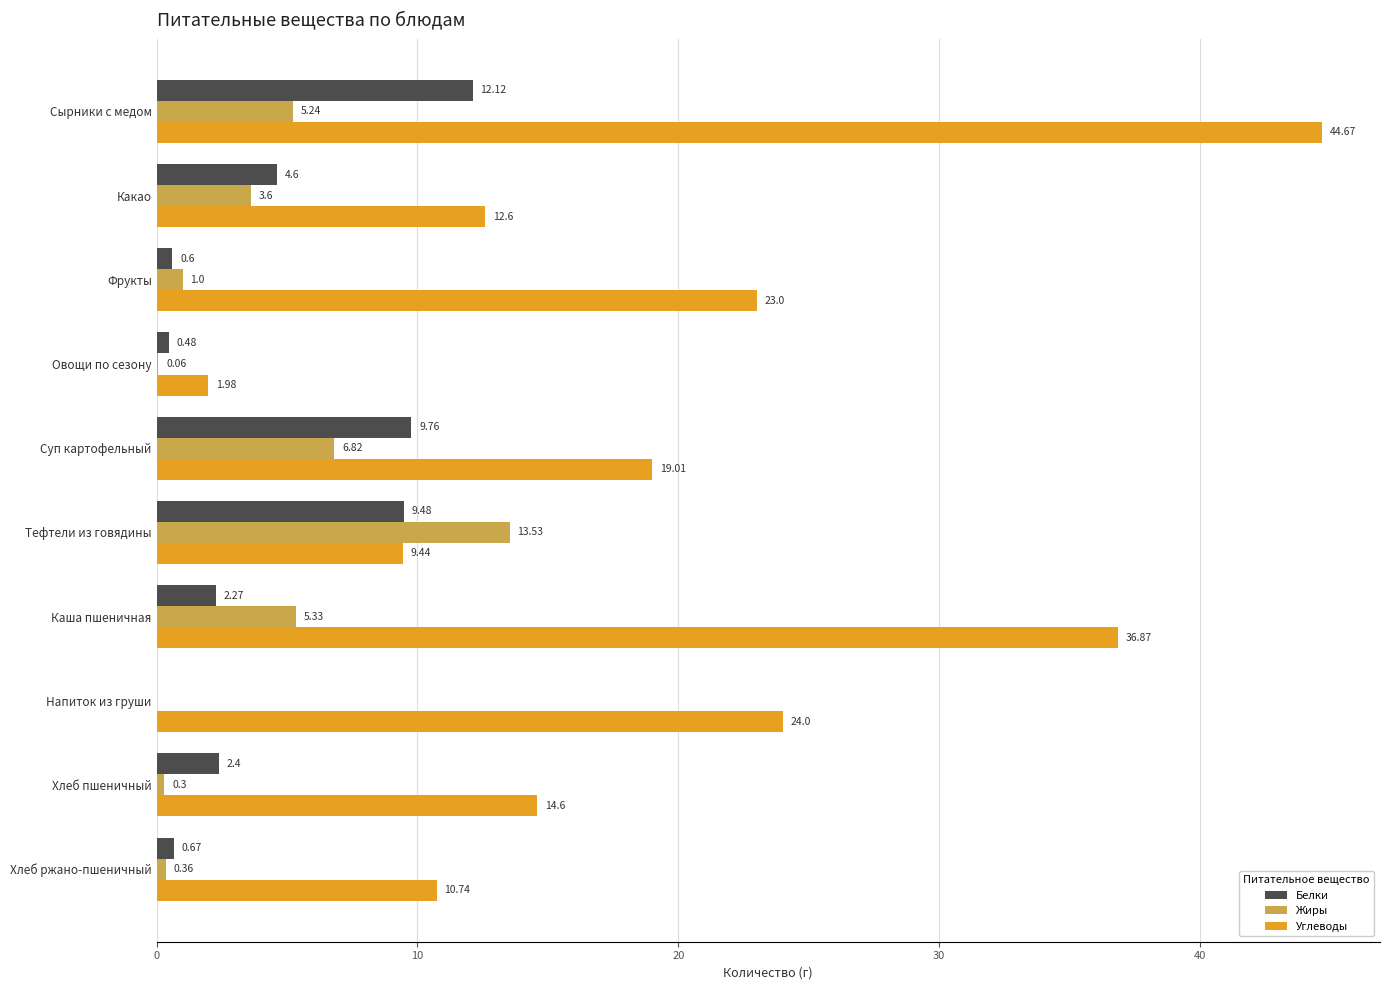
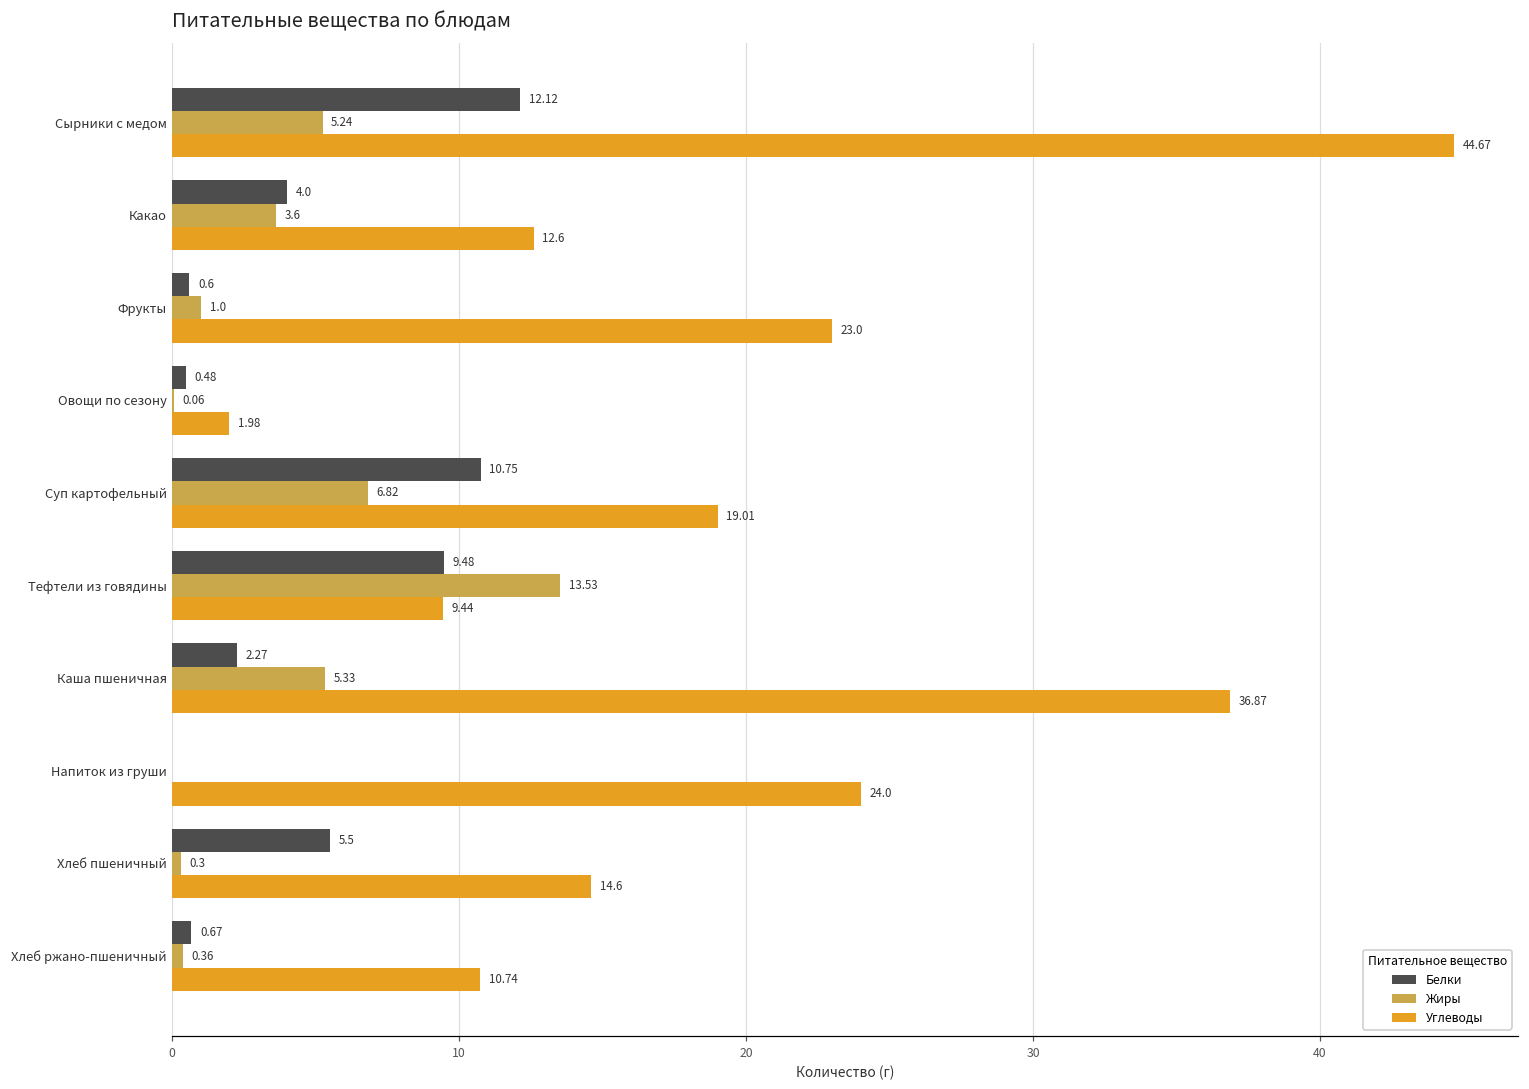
Белки, Какао: 4.6 -> 4.0
Белки, Суп картофельный: 9.76 -> 10.75
Белки, Хлеб пшеничный: 2.4 -> 5.5
